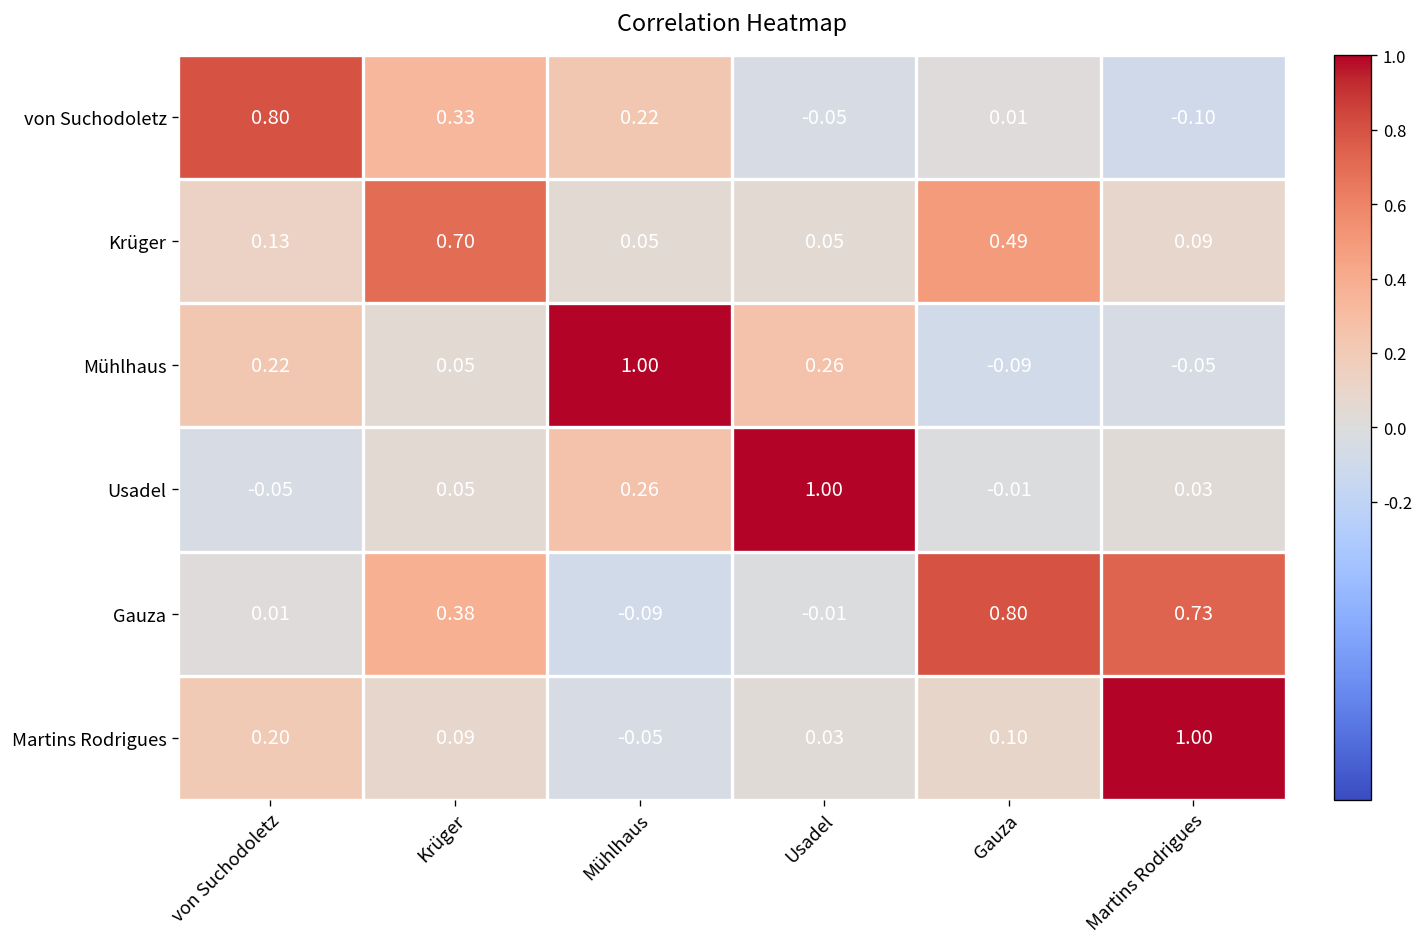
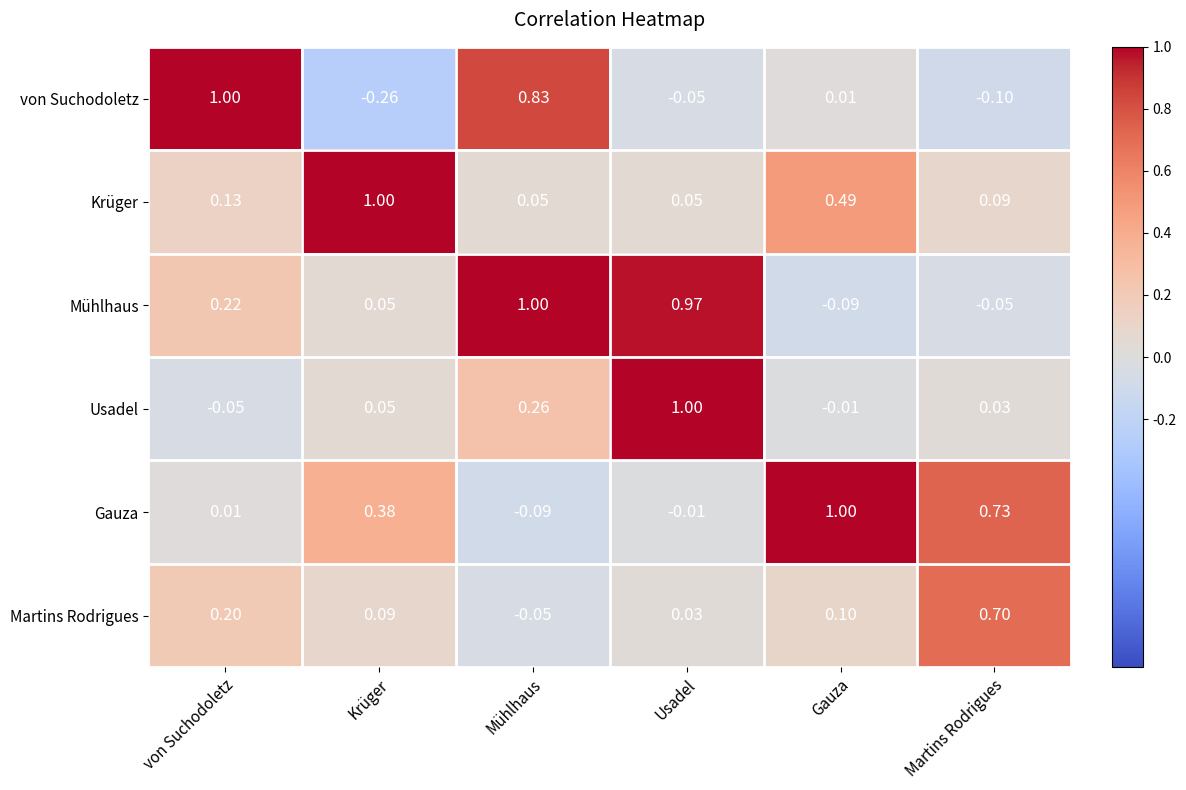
von Suchodoletz, von Suchodoletz: 0.80 -> 1.00
von Suchodoletz, Krüger: 0.33 -> -0.26
von Suchodoletz, Mühlhaus: 0.22 -> 0.83
Krüger, Krüger: 0.70 -> 1.00
Mühlhaus, Usadel: 0.26 -> 0.97
Gauza, Gauza: 0.80 -> 1.00
Martins Rodrigues, Martins Rodrigues: 1.00 -> 0.70
